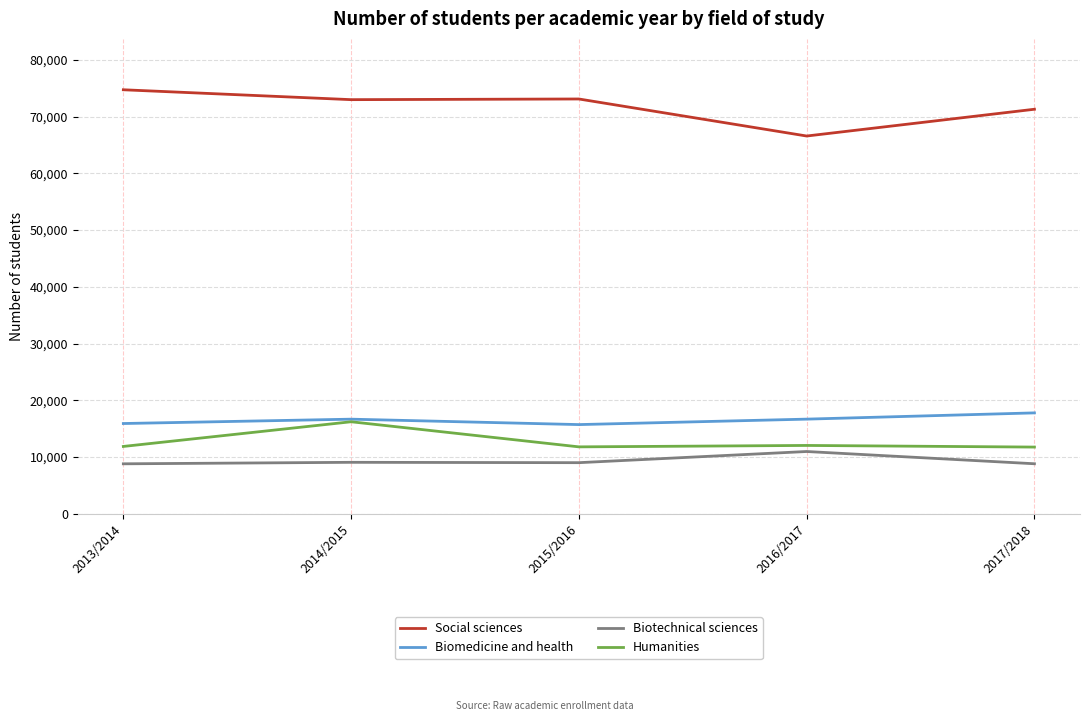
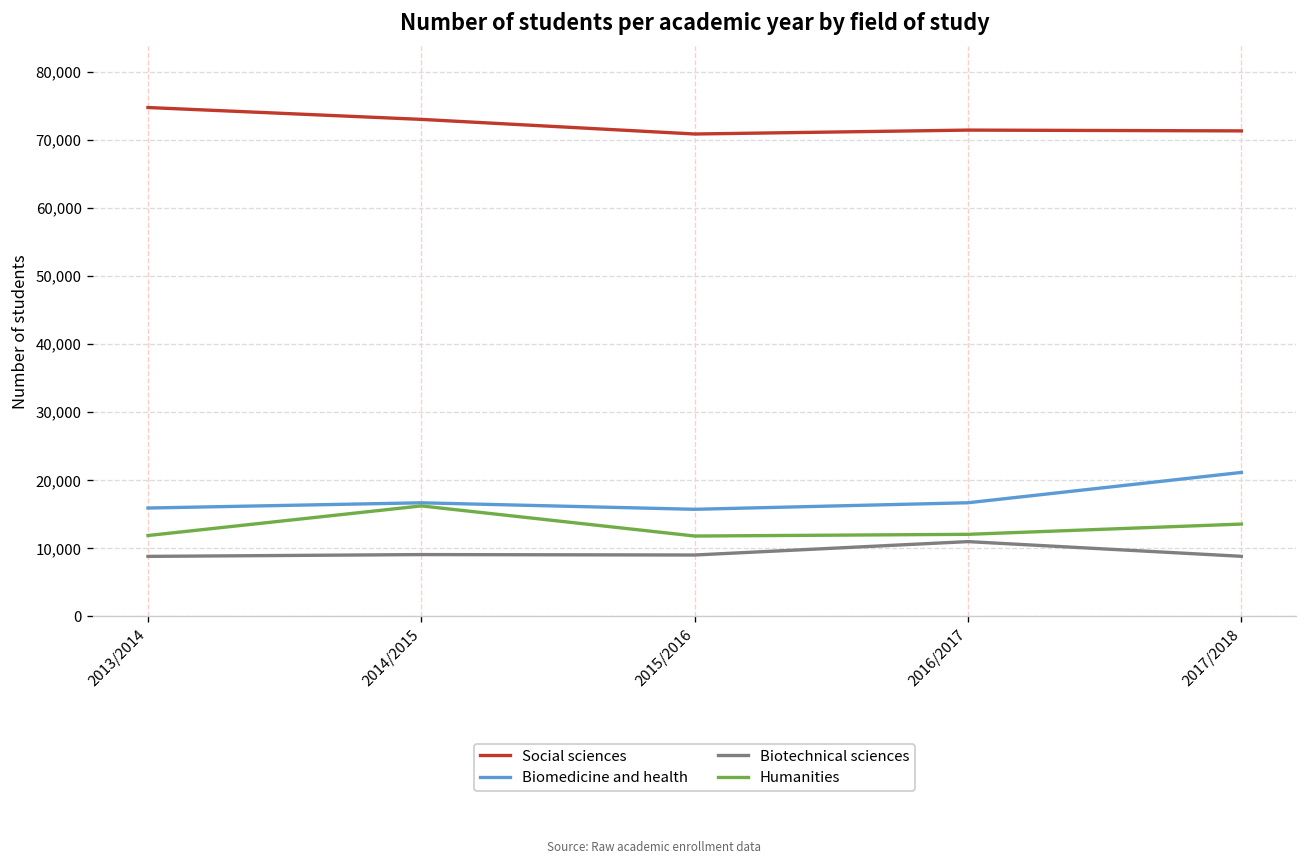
Social sciences, 2015/2016: 73,000 -> 71,000
Social sciences, 2016/2017: 67,000 -> 71,000
Biomedicine and health, 2017/2018: 18,000 -> 21,000
Humanities, 2017/2018: 12,000 -> 14,000
